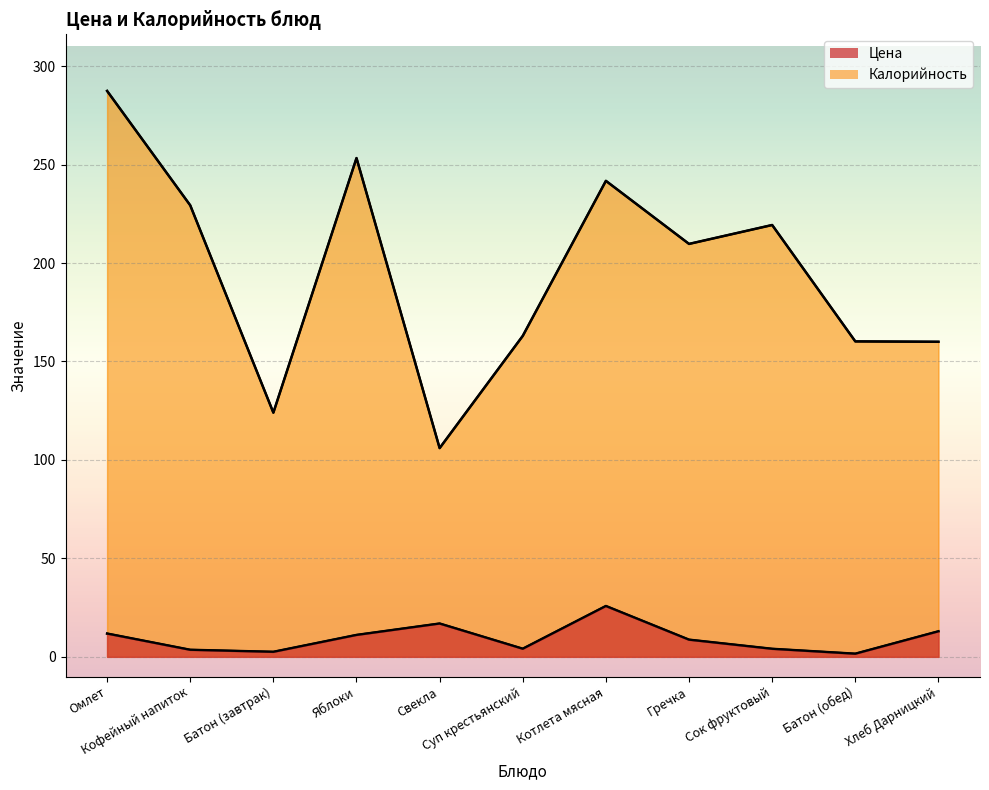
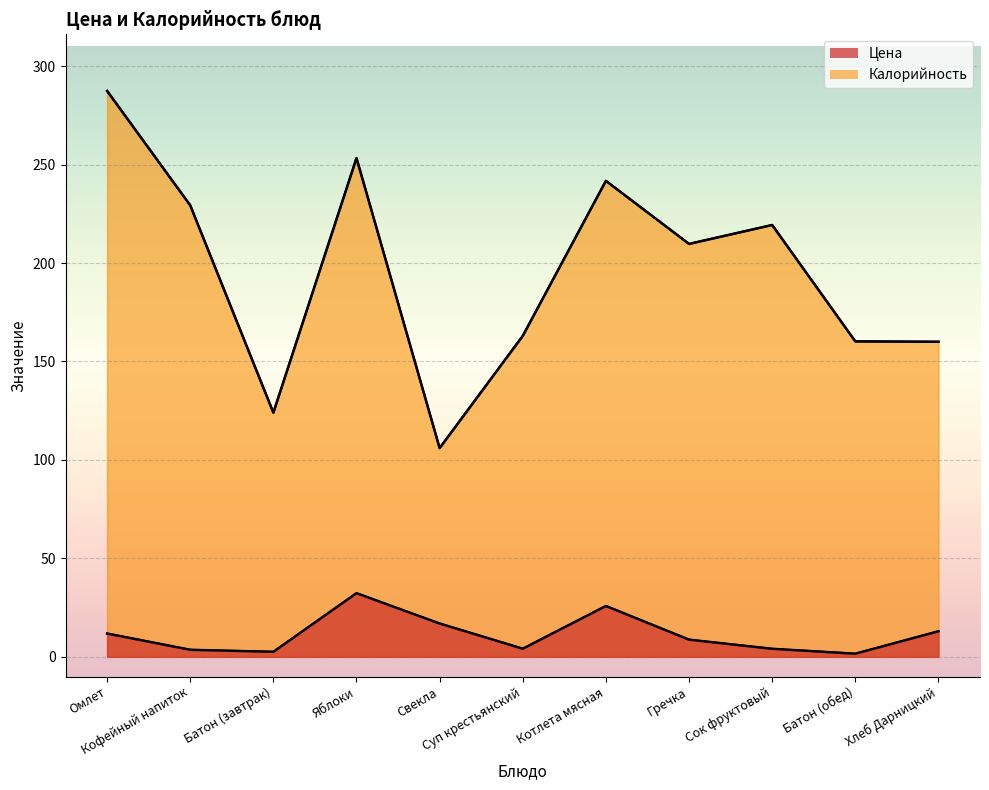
Цена, Яблоки: 11 -> 32
